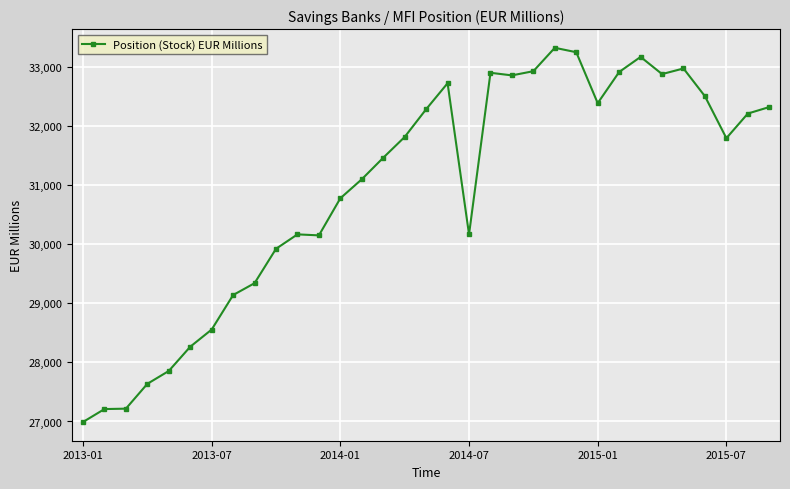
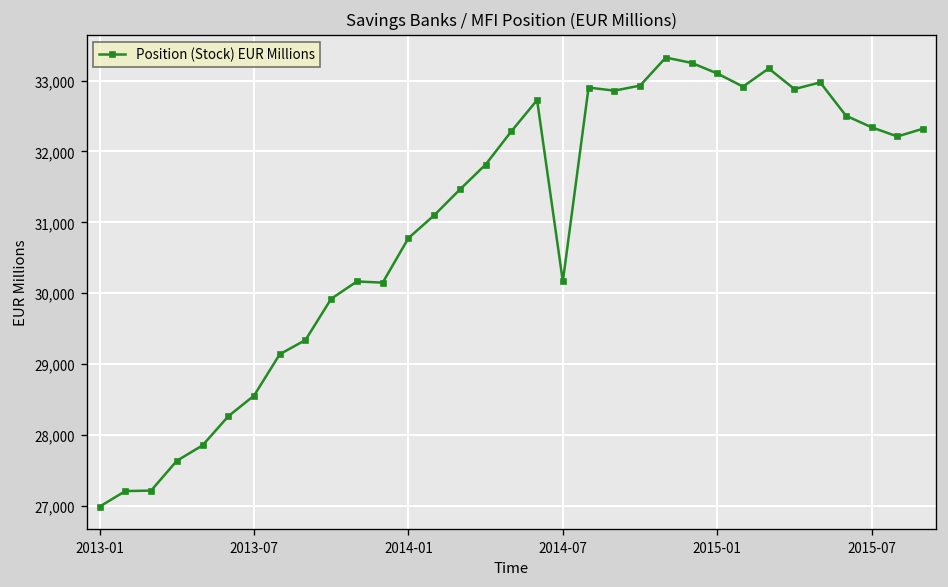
2015-01: 32,400 -> 33,100
2015-07: 31,800 -> 32,300
